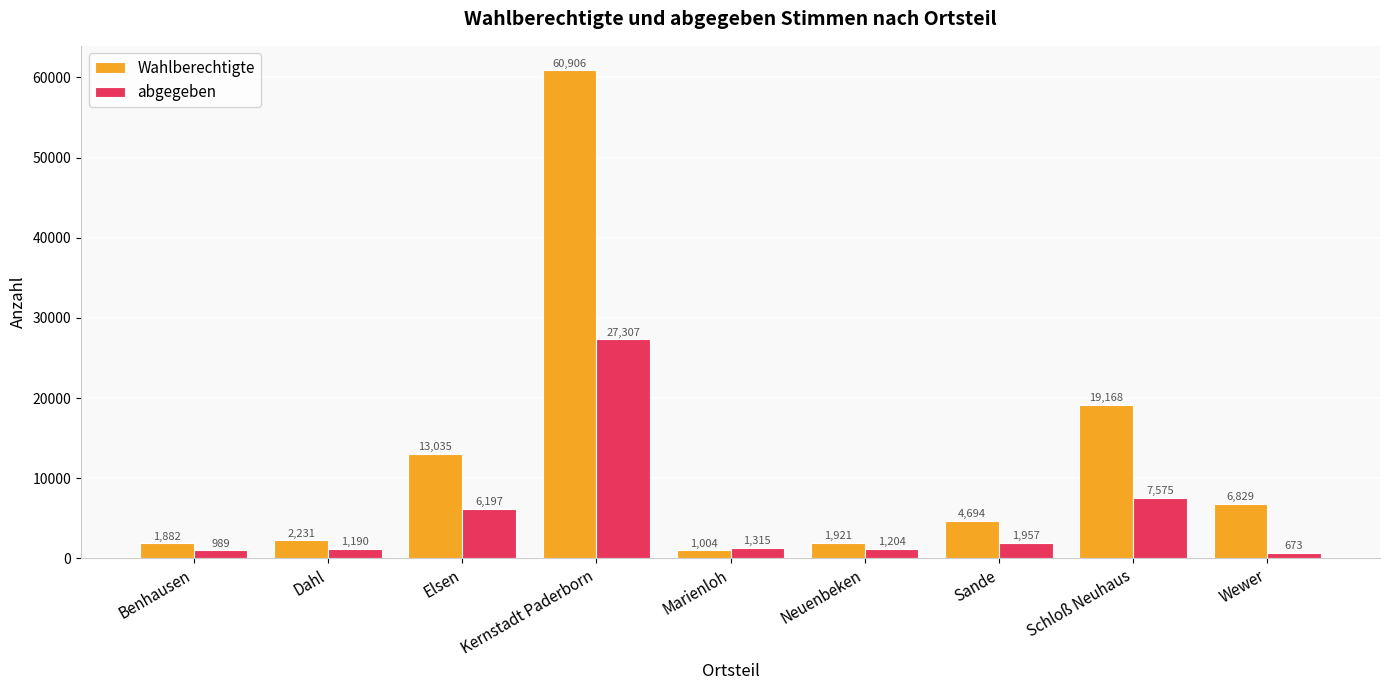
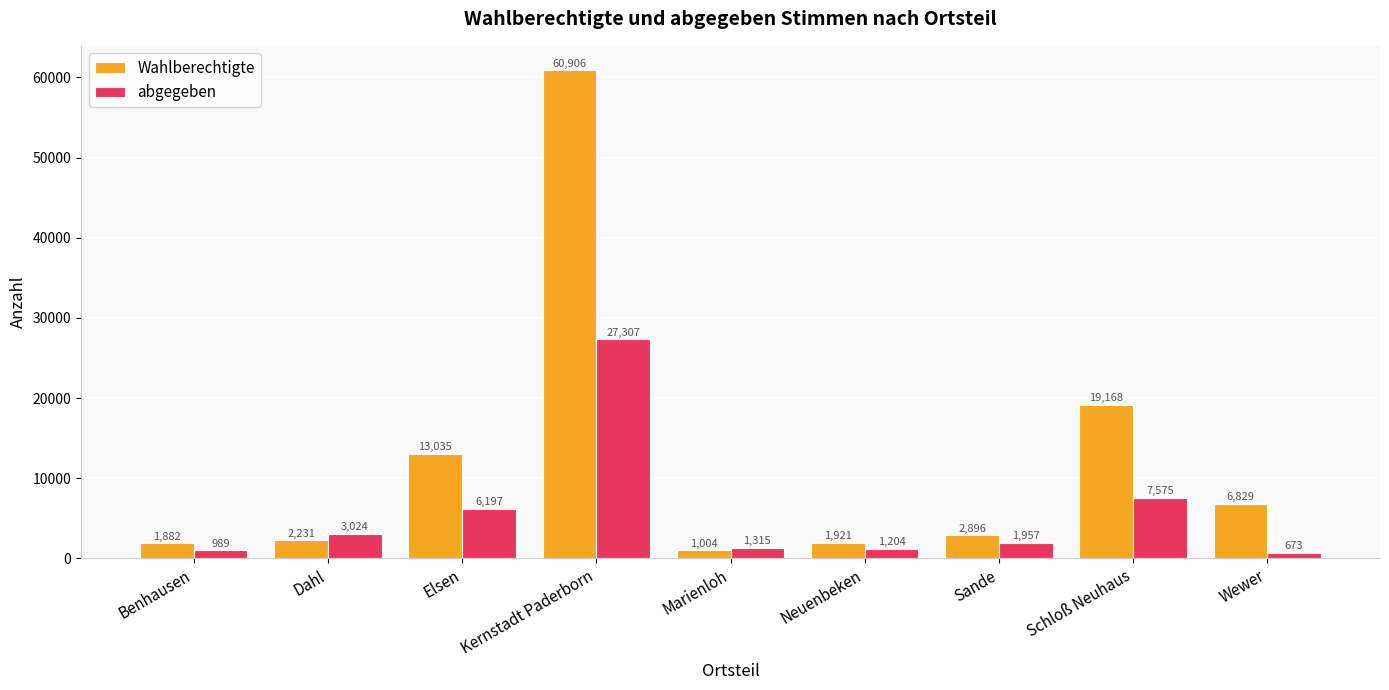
abgegeben, Dahl: 1,190 -> 3,024
Wahlberechtigte, Sande: 4,694 -> 2,896
